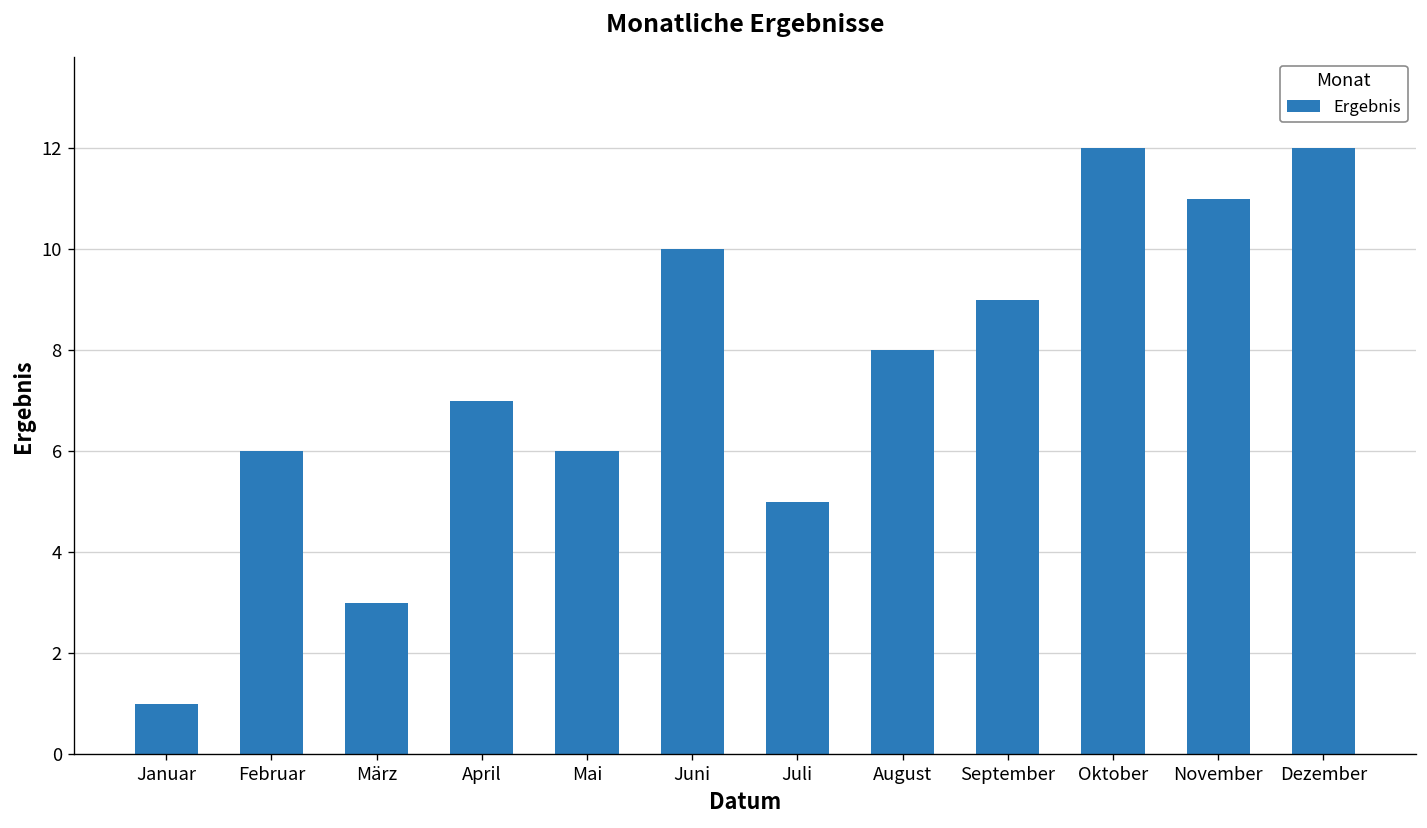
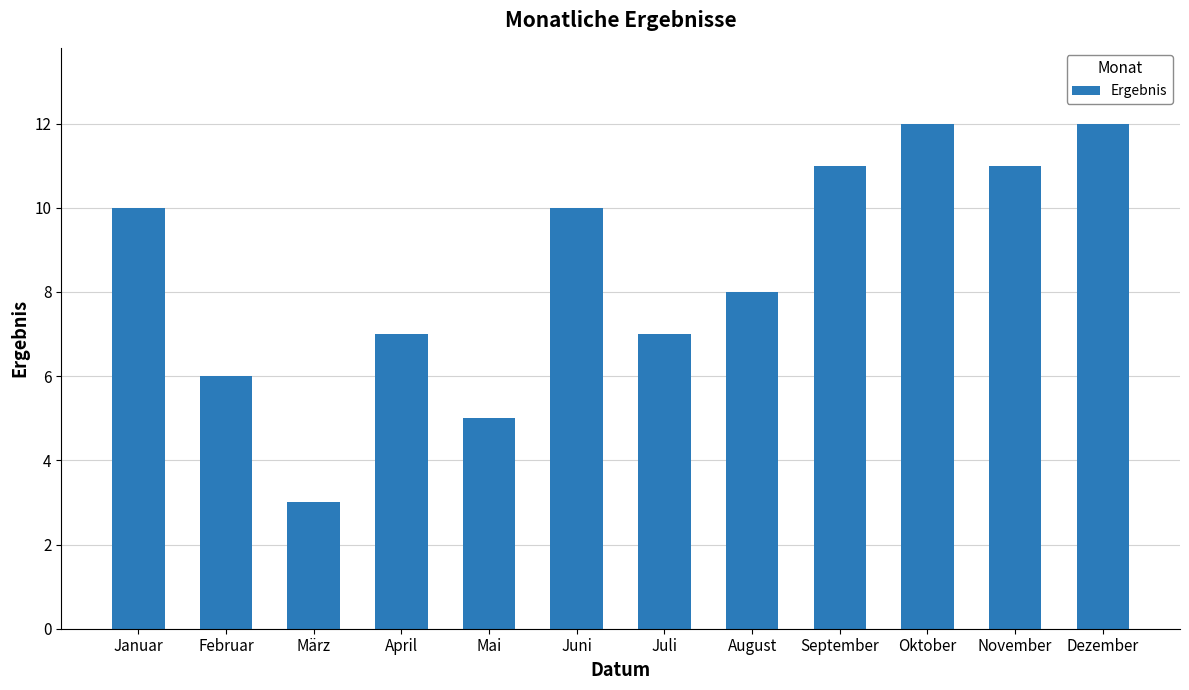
Januar: 1 -> 10
Mai: 6 -> 5
Juli: 5 -> 7
September: 9 -> 11
